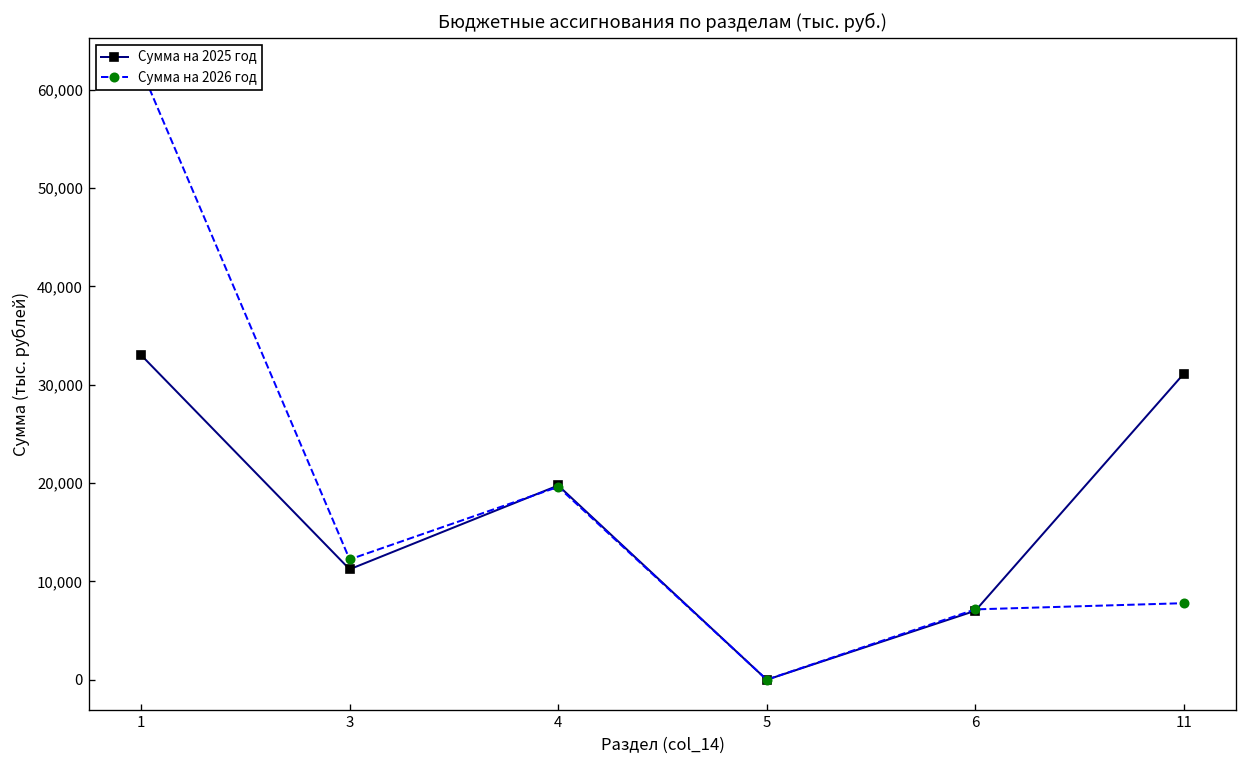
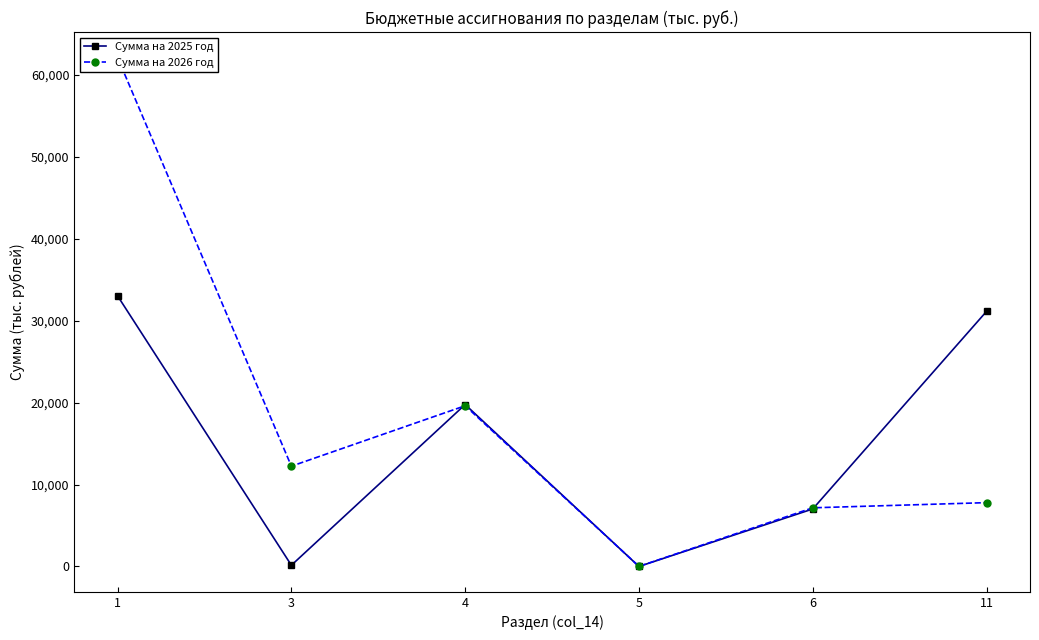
Сумма на 2025 год, 3: 11,000 -> 0
